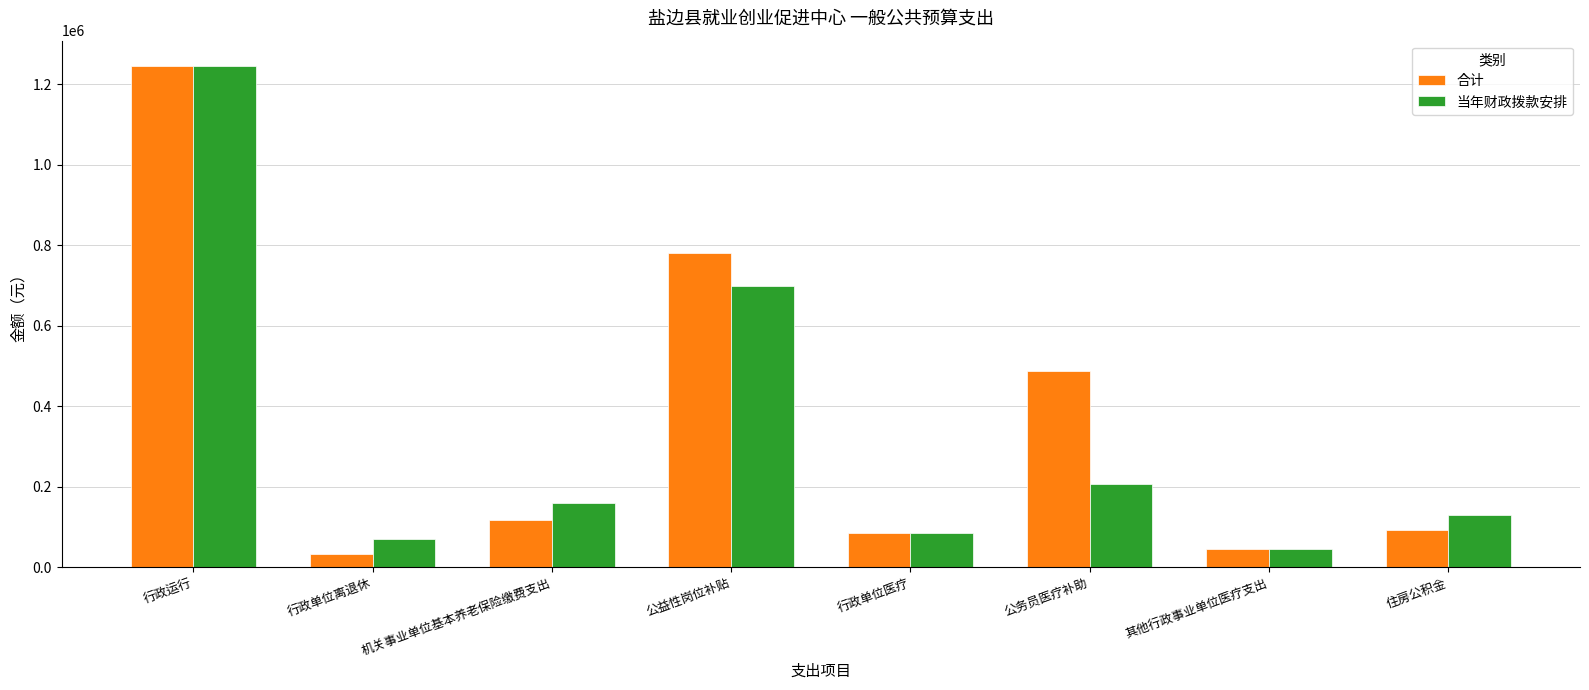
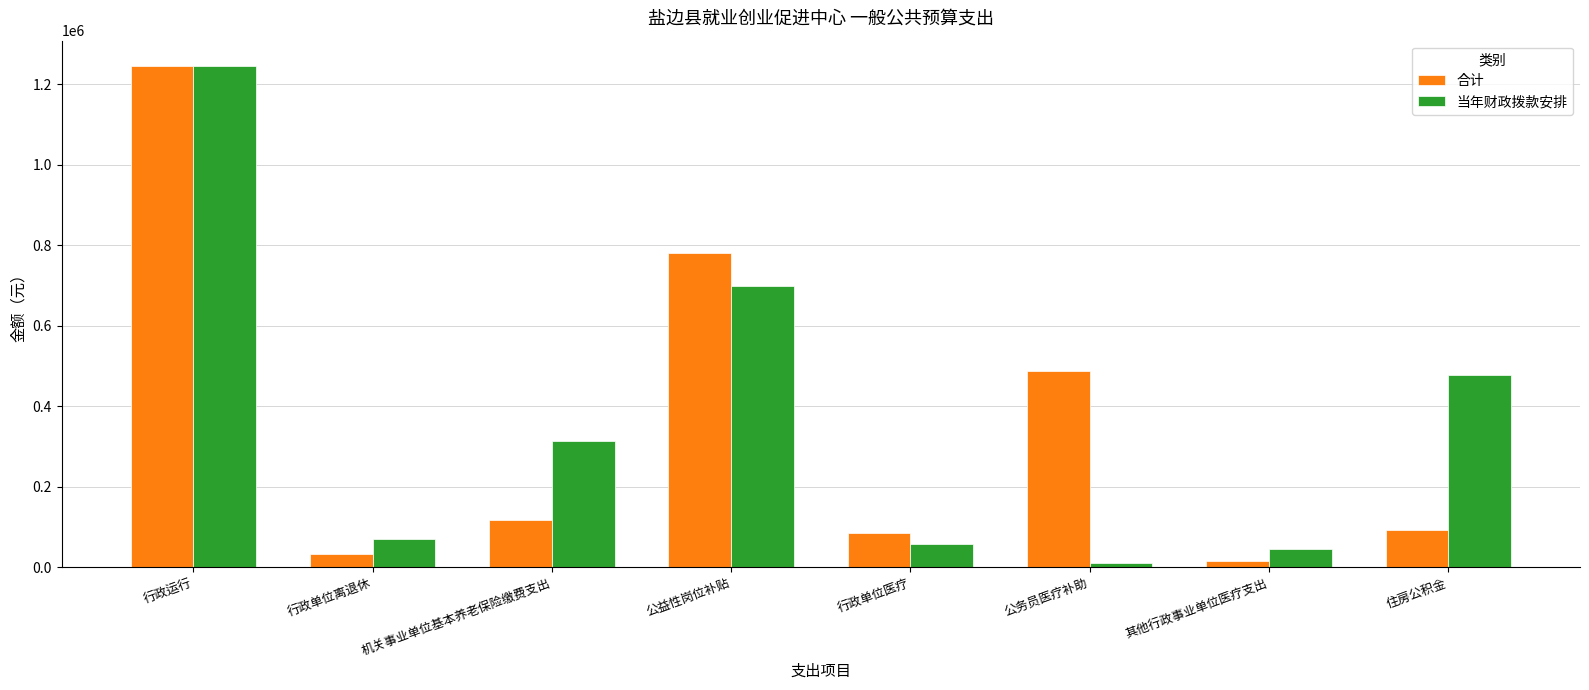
当年财政拨款安排, 机关事业单位基本养老保险缴费支出: 160000 -> 310000
当年财政拨款安排, 行政单位医疗: 90000 -> 60000
当年财政拨款安排, 公务员医疗补助: 210000 -> 10000
合计, 其他行政事业单位医疗支出: 40000 -> 10000
当年财政拨款安排, 住房公积金: 130000 -> 480000
